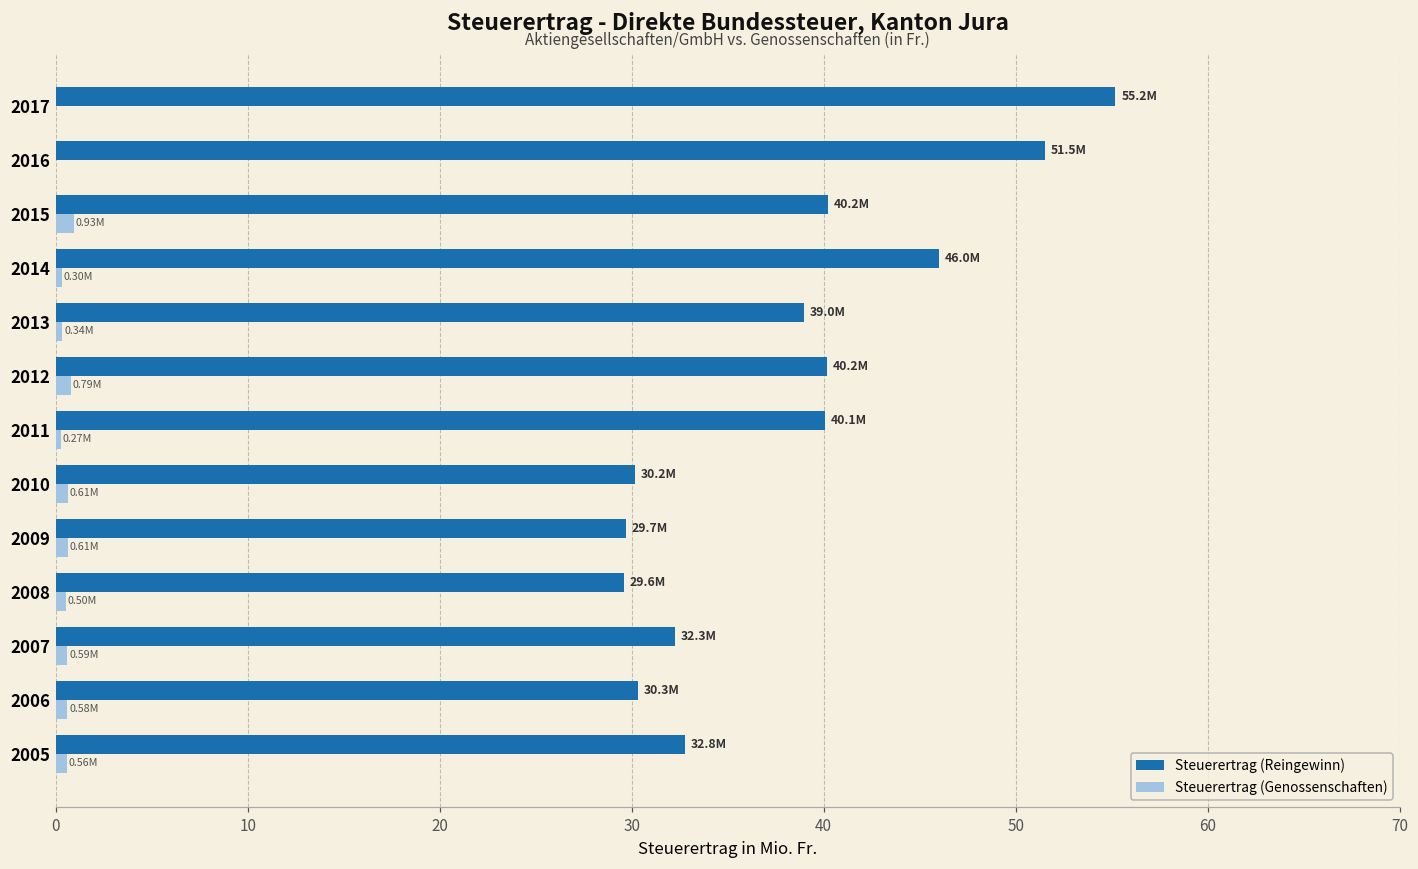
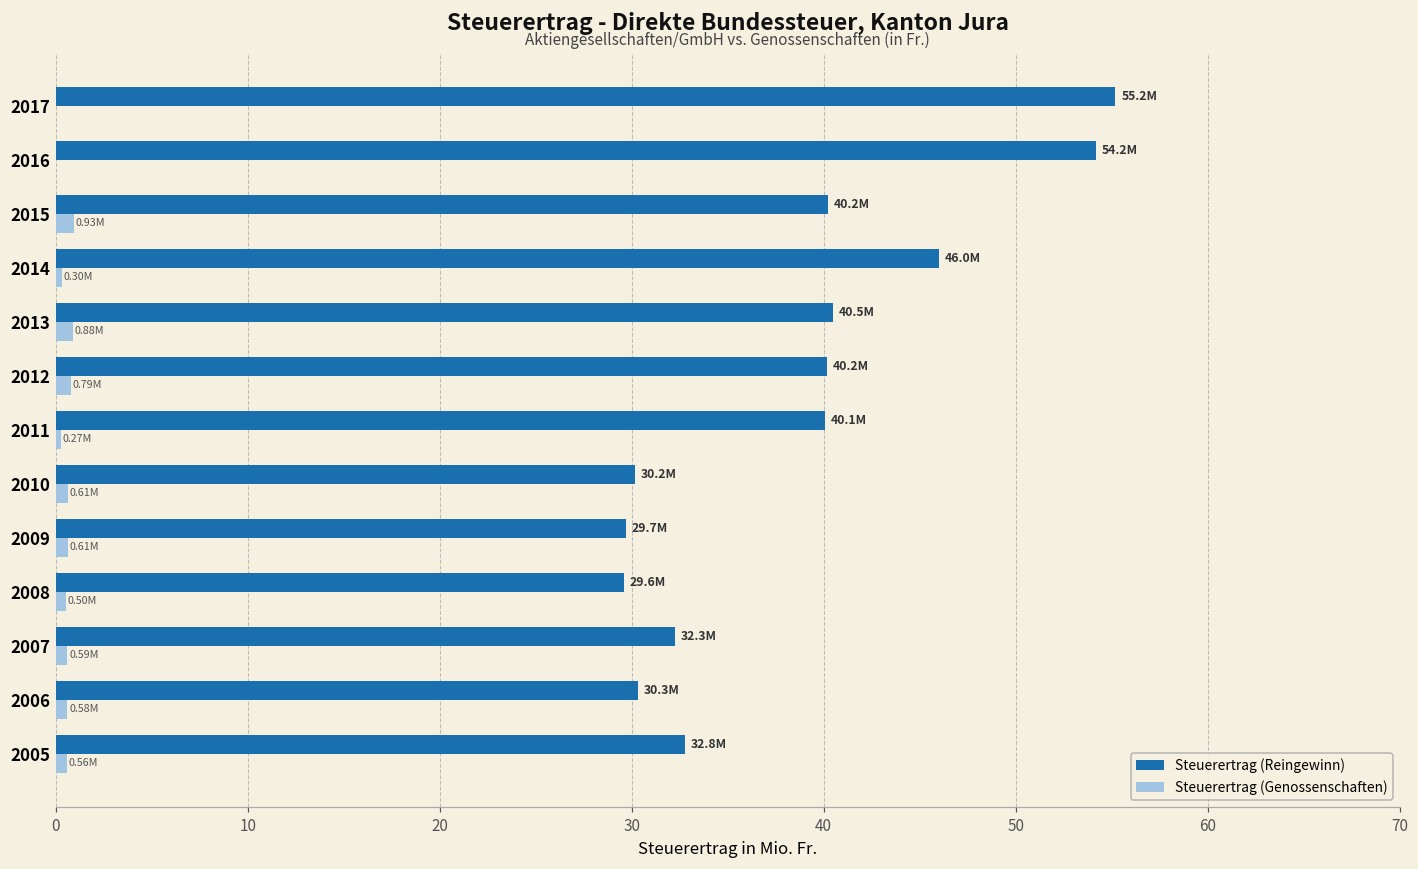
Steuerertrag (Reingewinn), 2016: 51.5M -> 54.2M
Steuerertrag (Reingewinn), 2013: 39.0M -> 40.5M
Steuerertrag (Genossenschaften), 2013: 0.34M -> 0.88M
